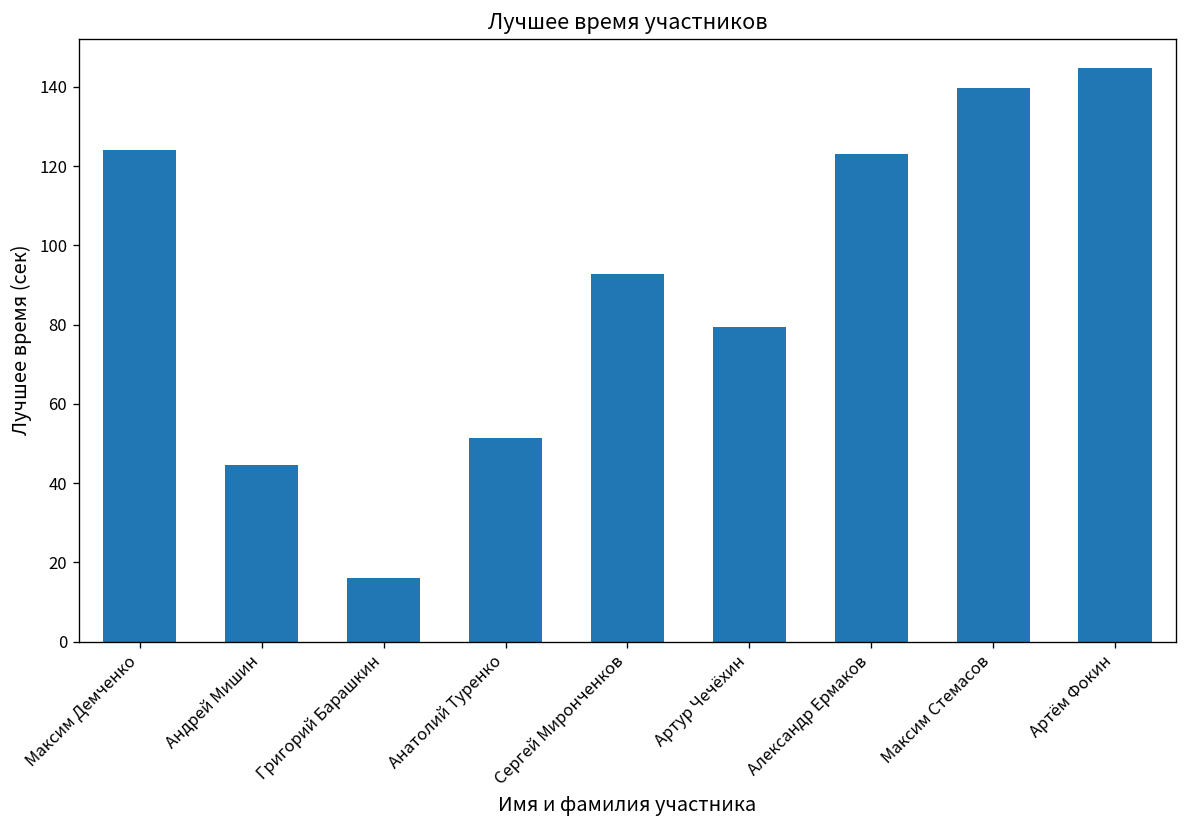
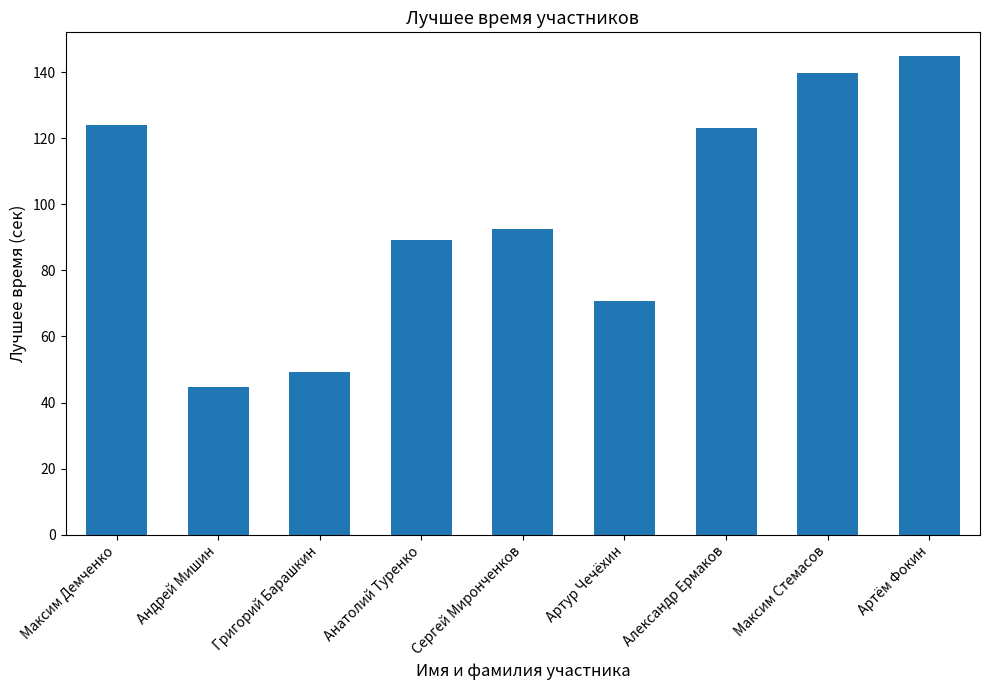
Григорий Барашкин: 16 -> 49
Анатолий Туренко: 51 -> 89
Артур Чечёхин: 79 -> 71
